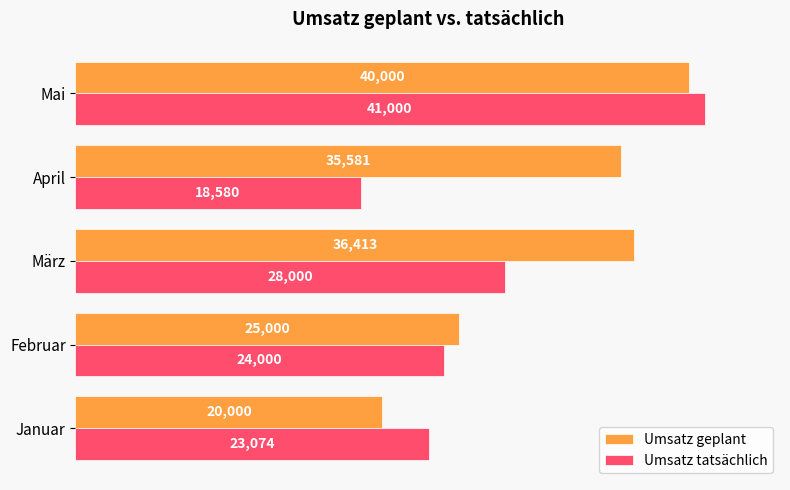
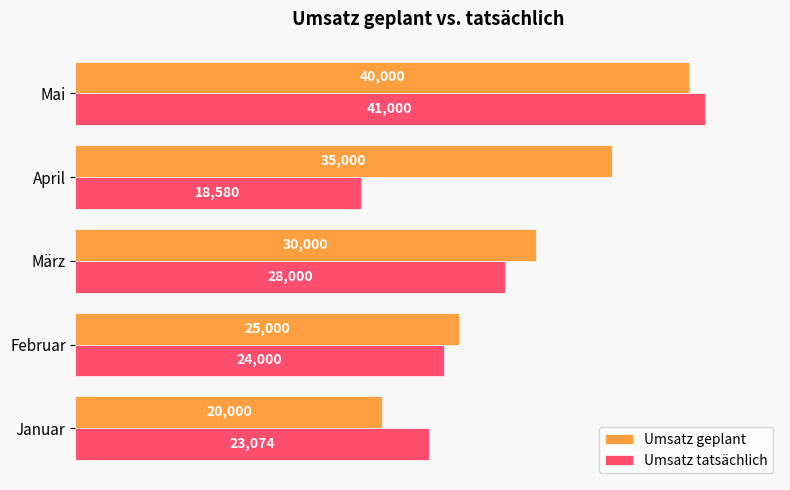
Umsatz geplant, April: 35,581 -> 35,000
Umsatz geplant, März: 36,413 -> 30,000
